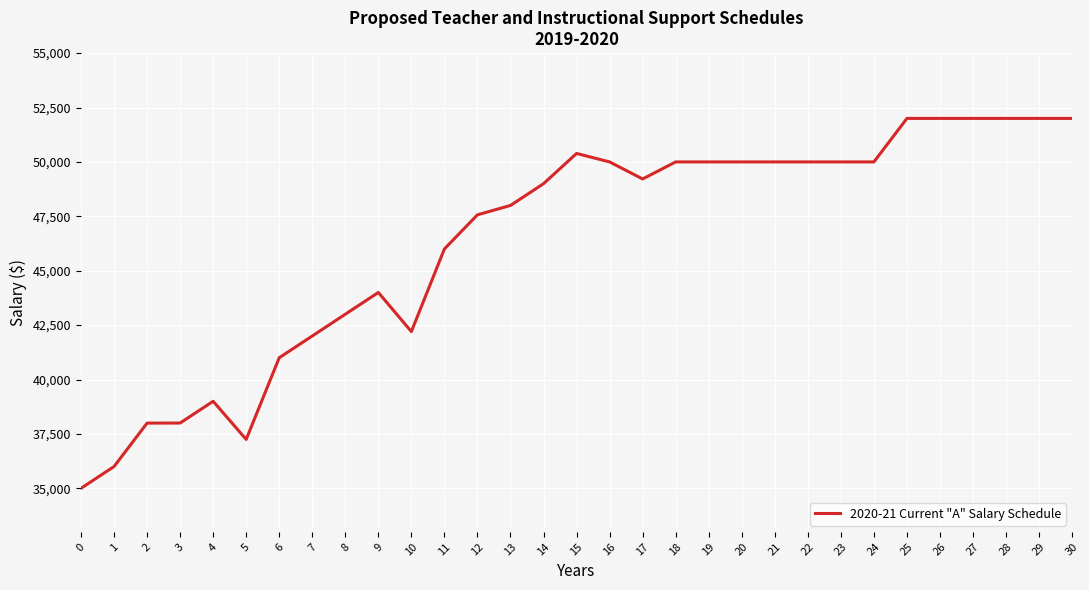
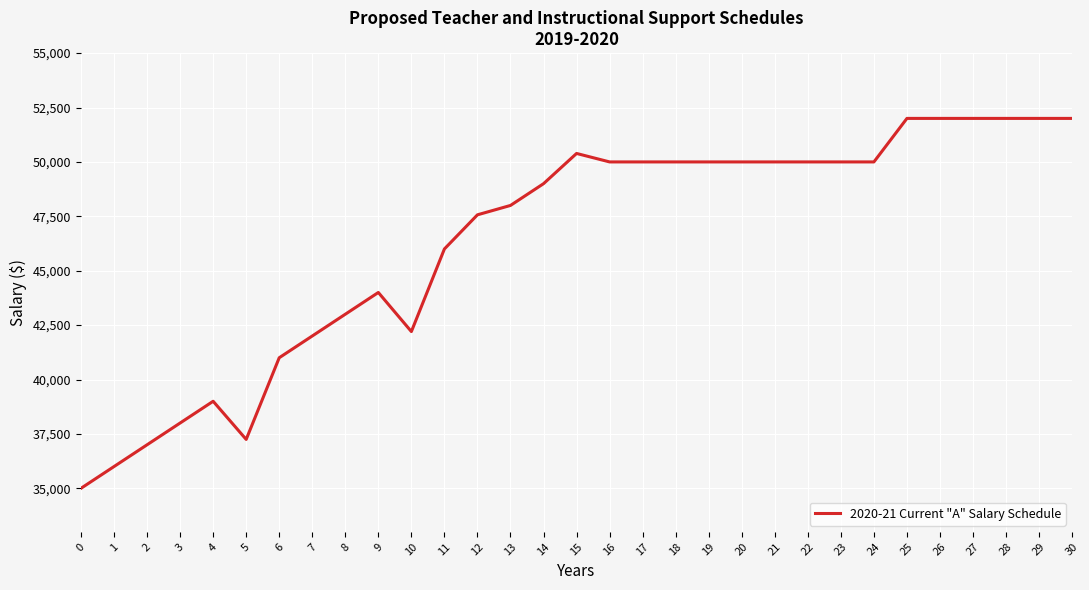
2: 38,000 -> 37,000
17: 49,200 -> 50,000
